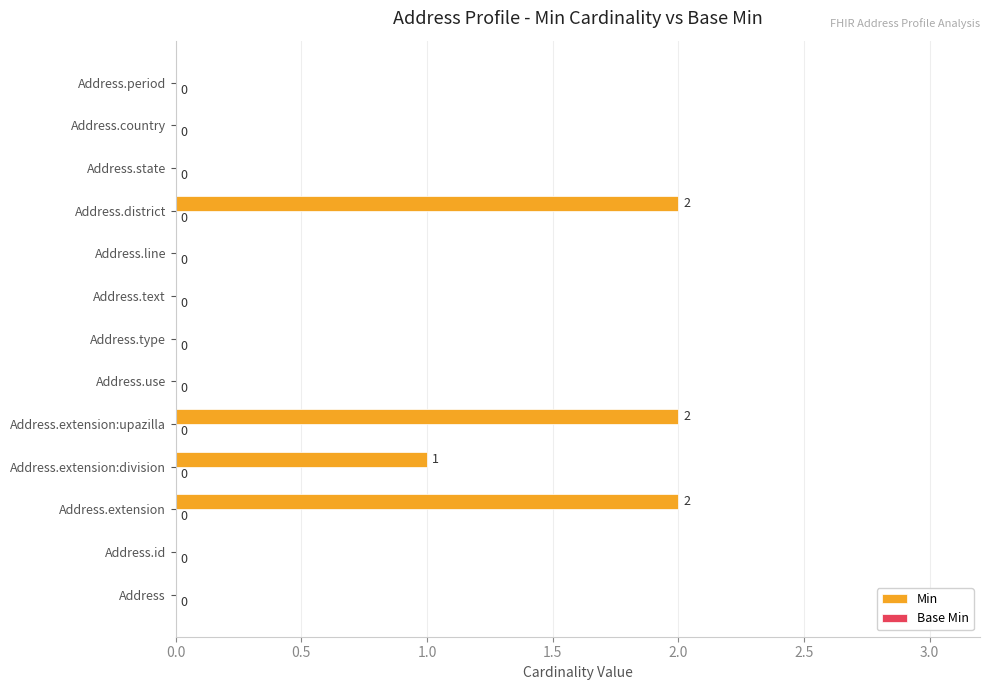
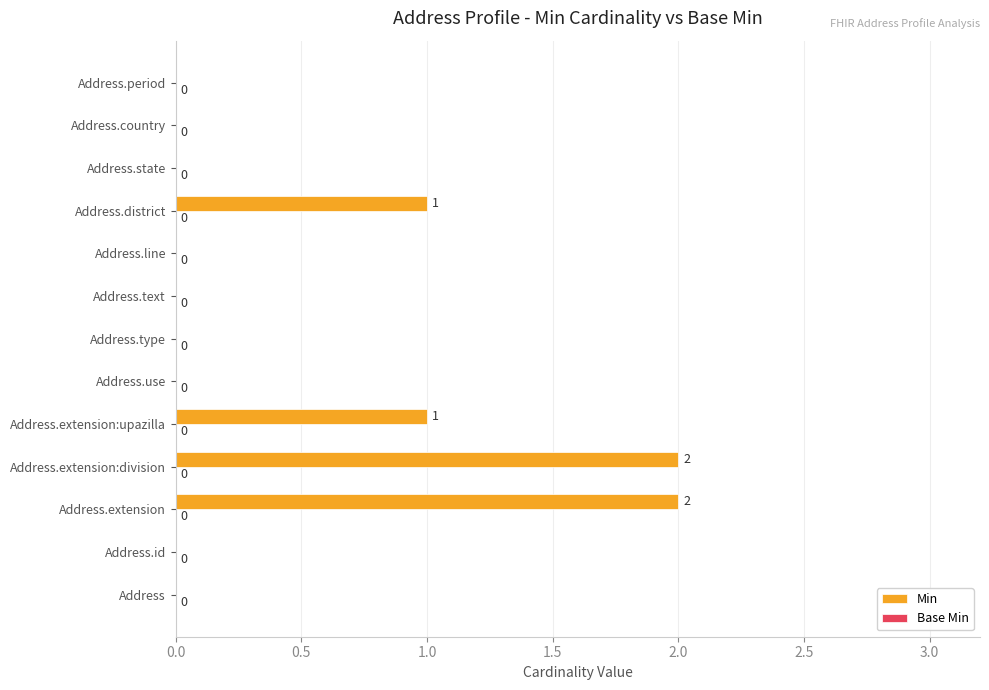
Min, Address.district: 2 -> 1
Min, Address.extension:upazilla: 2 -> 1
Min, Address.extension:division: 1 -> 2
